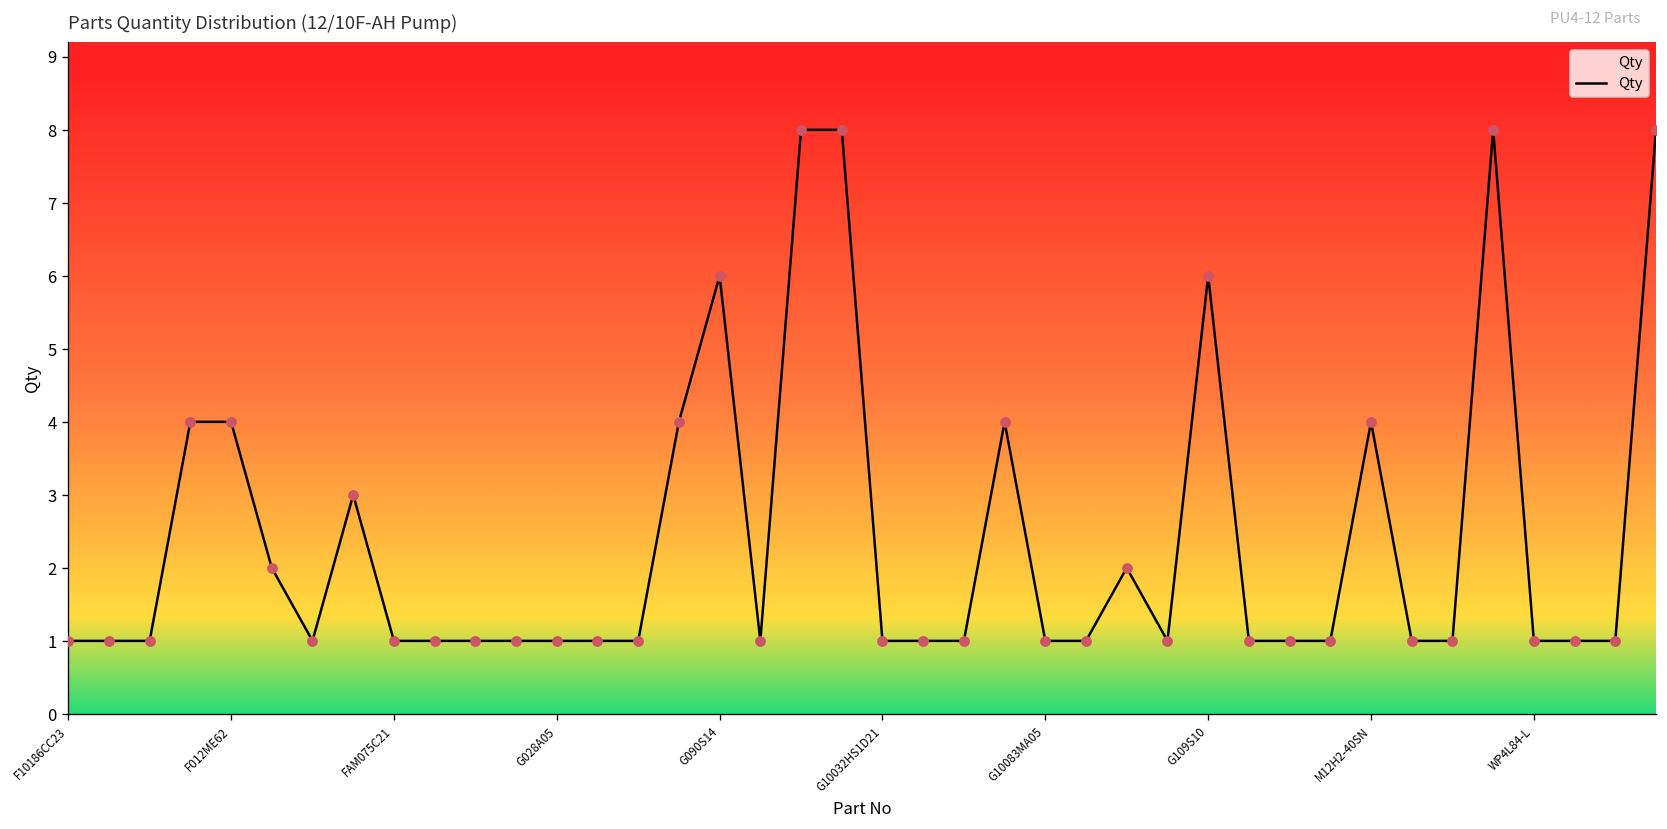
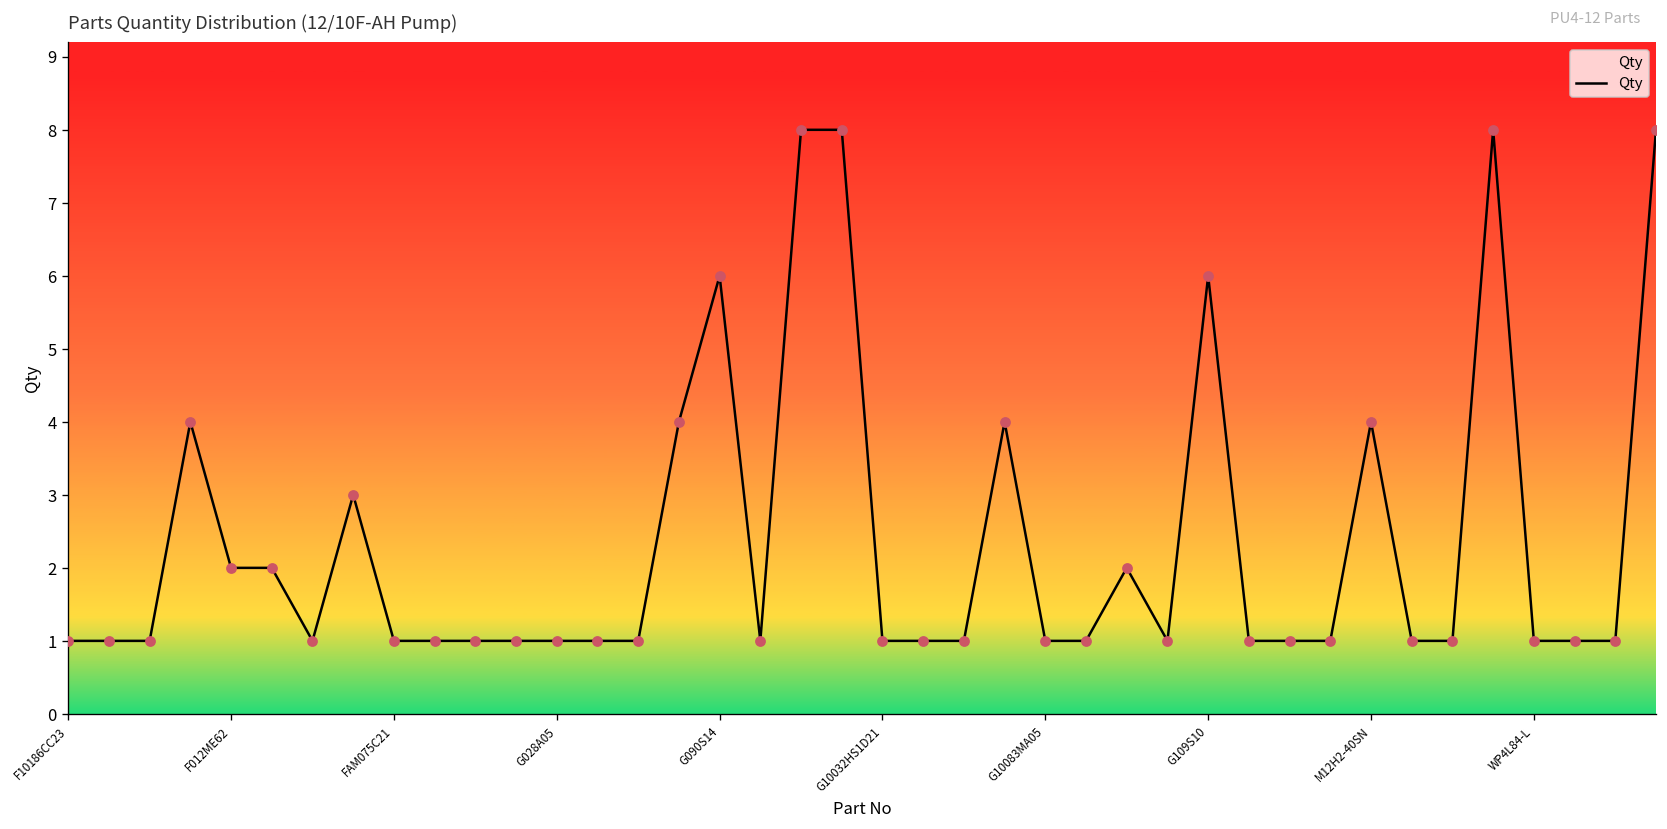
F012ME62: 4 -> 2
